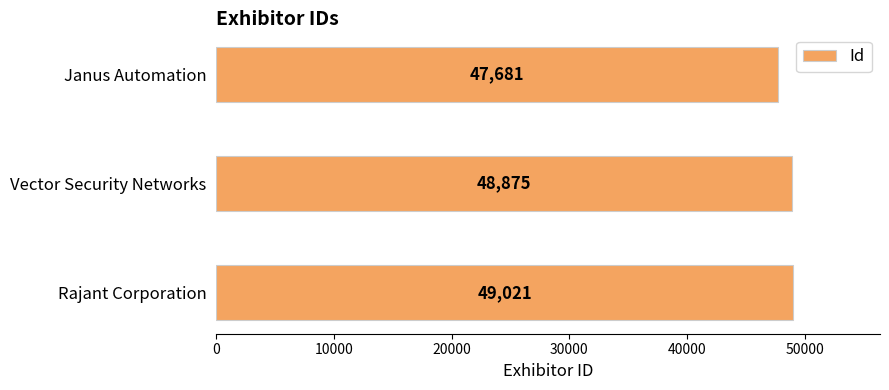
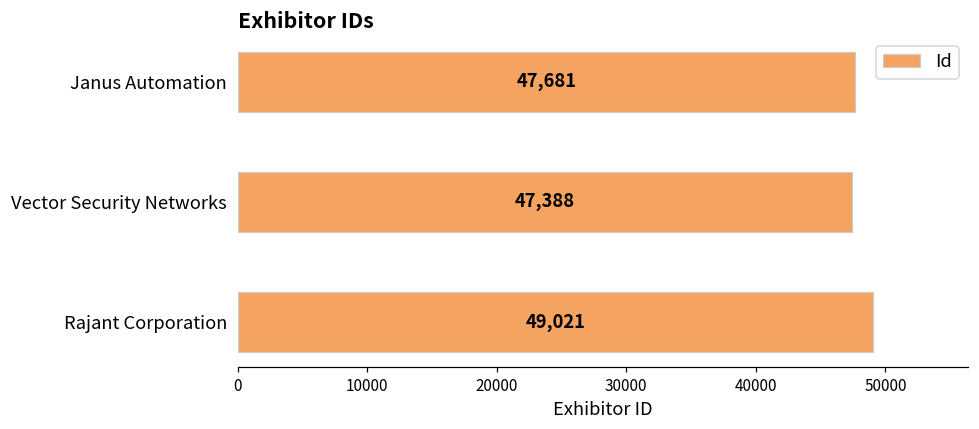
Vector Security Networks: 48,875 -> 47,388
